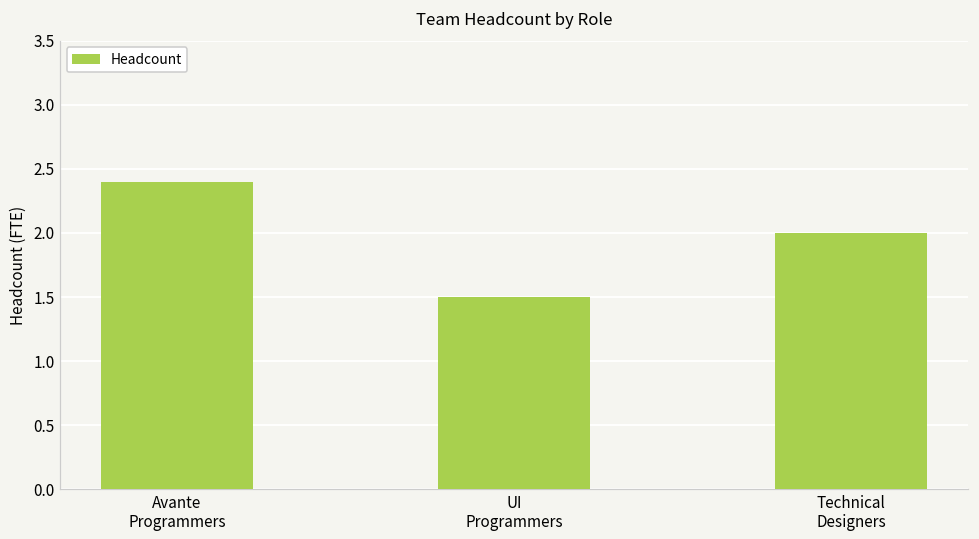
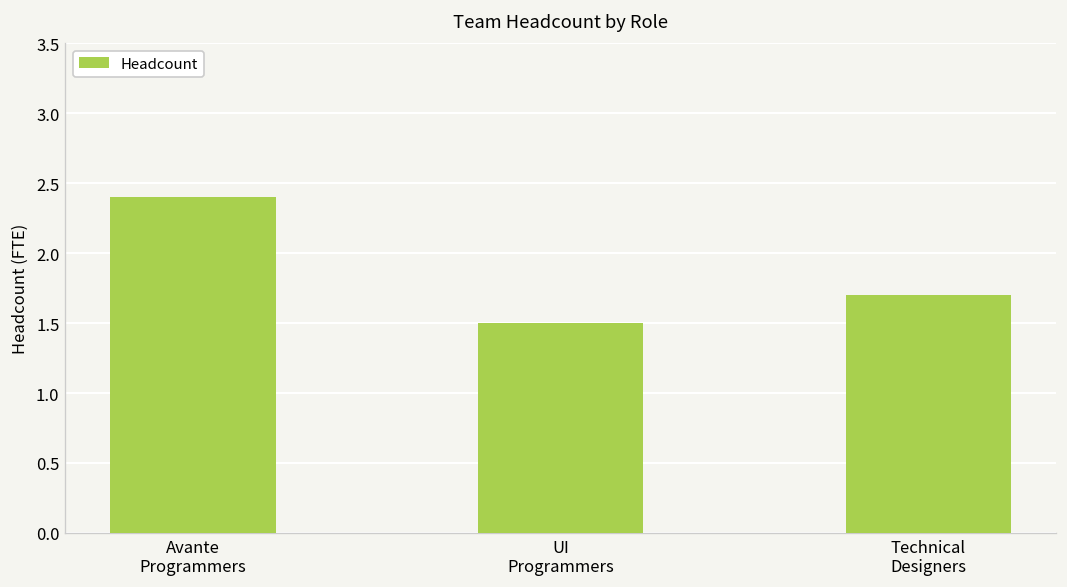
Technical Designers: 2.0 -> 1.7
